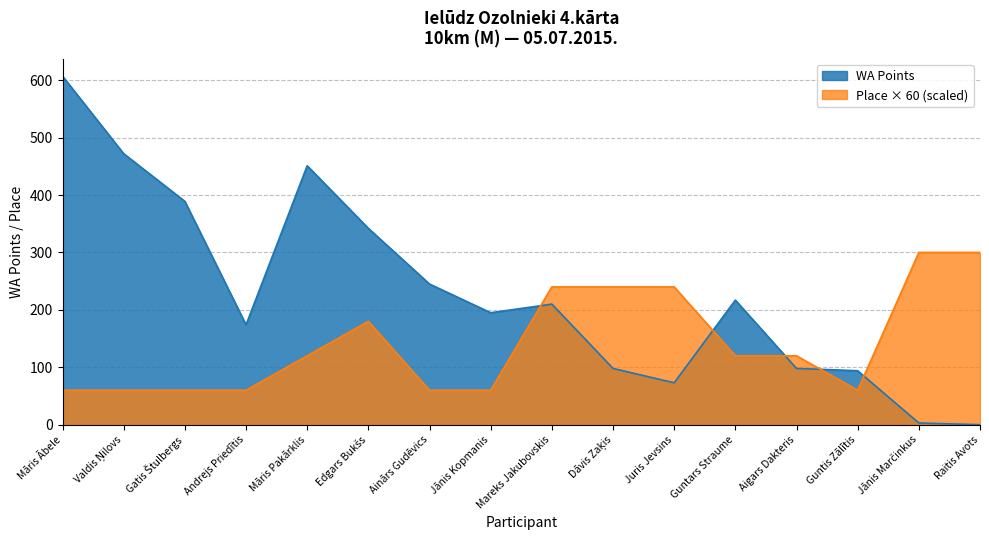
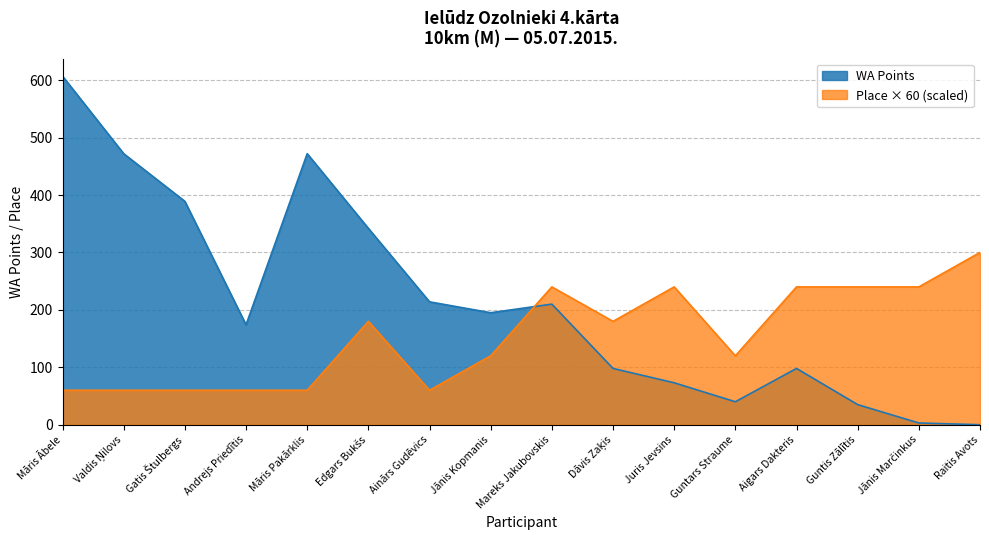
WA Points, Māris Pakārklis: 450 -> 470
Place × 60 (scaled), Māris Pakārklis: 120 -> 60
WA Points, Ainārs Gudēvics: 250 -> 210
Place × 60 (scaled), Jānis Kopmanis: 60 -> 120
Place × 60 (scaled), Dāvis Zaķis: 240 -> 180
WA Points, Guntars Straume: 220 -> 40
Place × 60 (scaled), Aigars Dakteris: 120 -> 240
WA Points, Guntis Zālītis: 90 -> 40
Place × 60 (scaled), Guntis Zālītis: 60 -> 240
Place × 60 (scaled), Jānis Marčinkus: 300 -> 240
